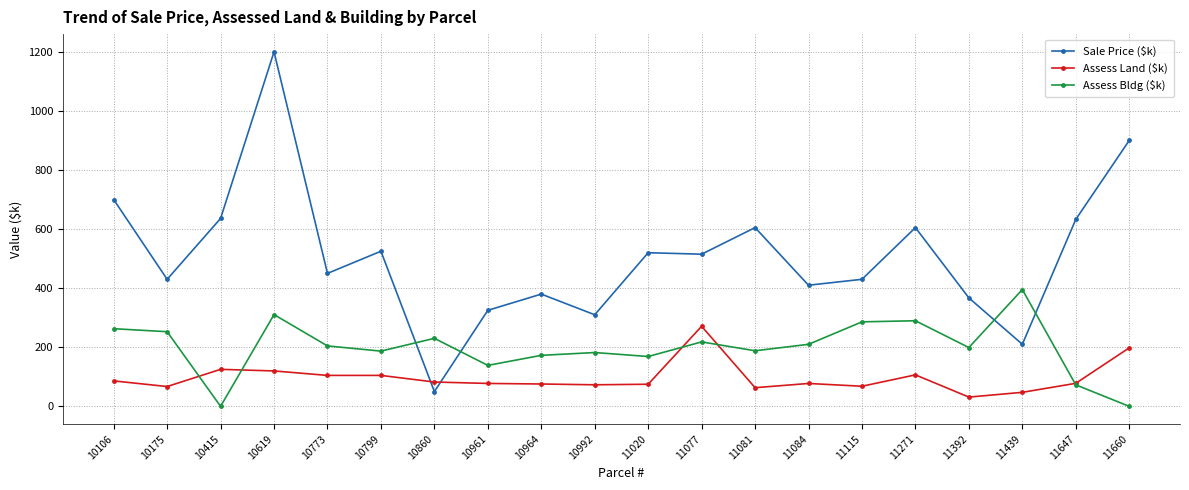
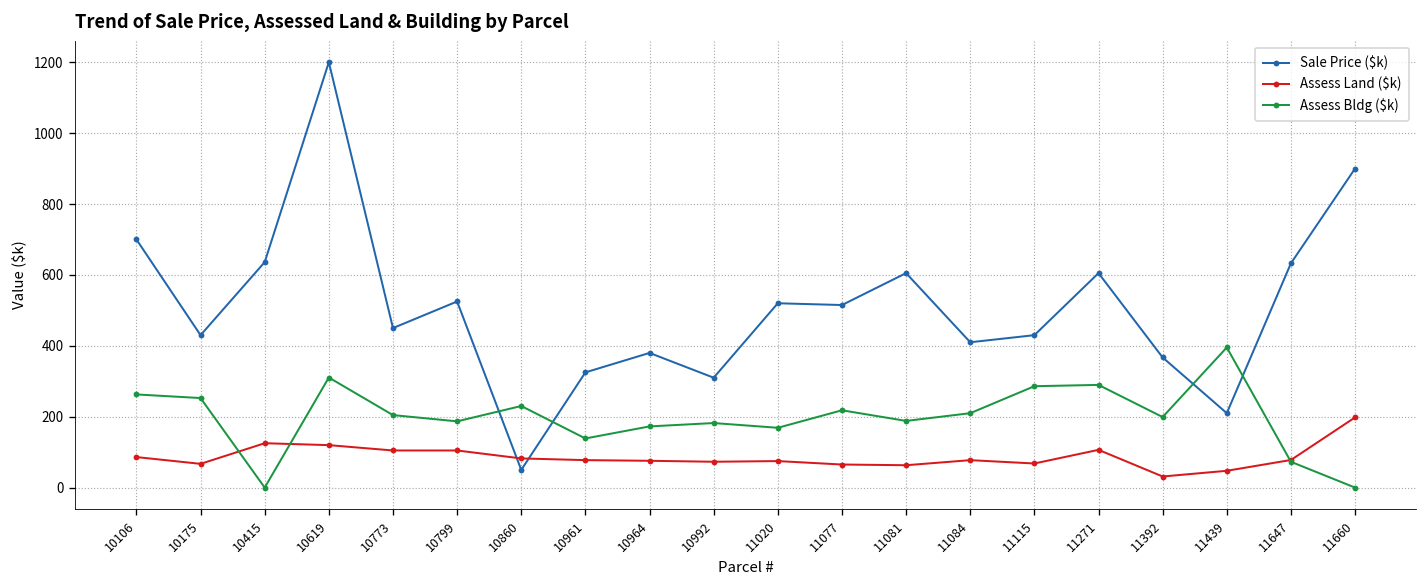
Assess Land ($k), 11077: 270 -> 70
